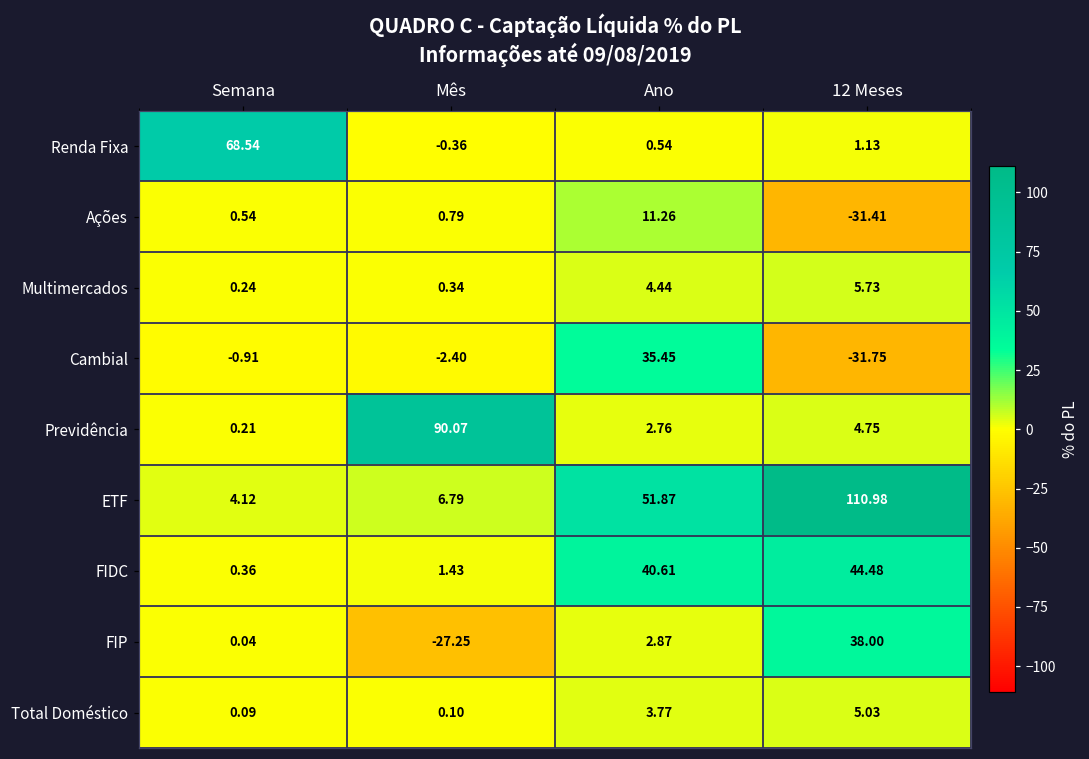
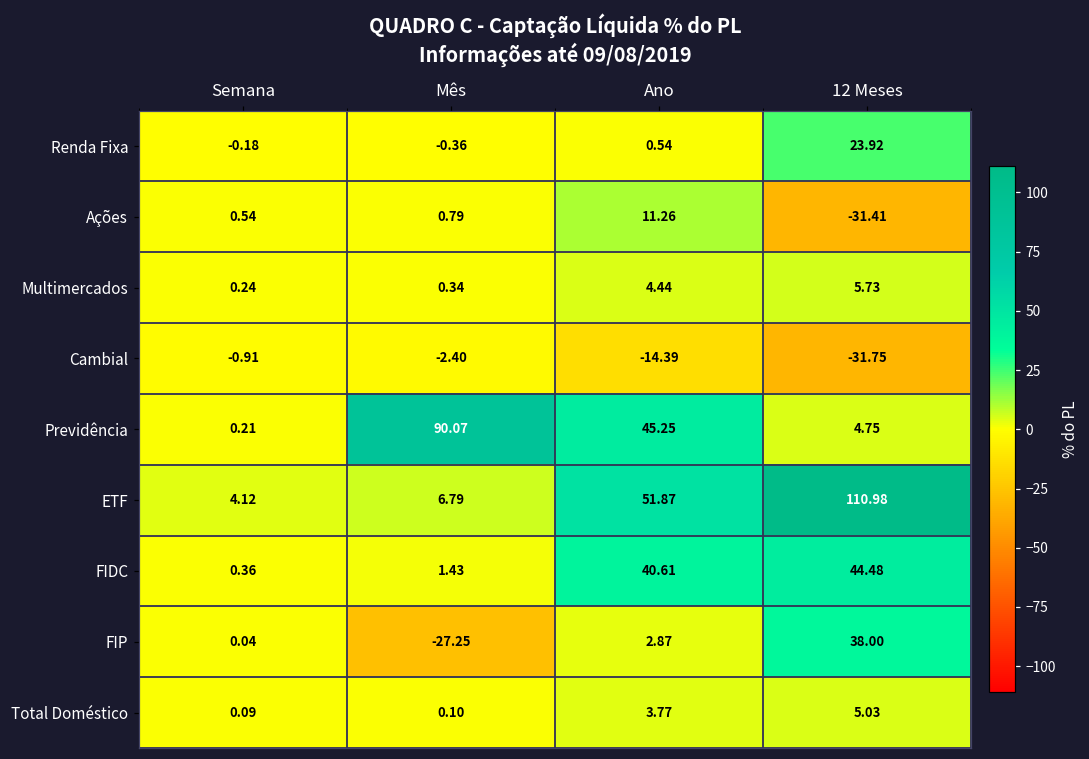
Renda Fixa, Semana: 68.54 -> -0.18
Renda Fixa, 12 Meses: 1.13 -> 23.92
Cambial, Ano: 35.45 -> -14.39
Previdência, Ano: 2.76 -> 45.25
